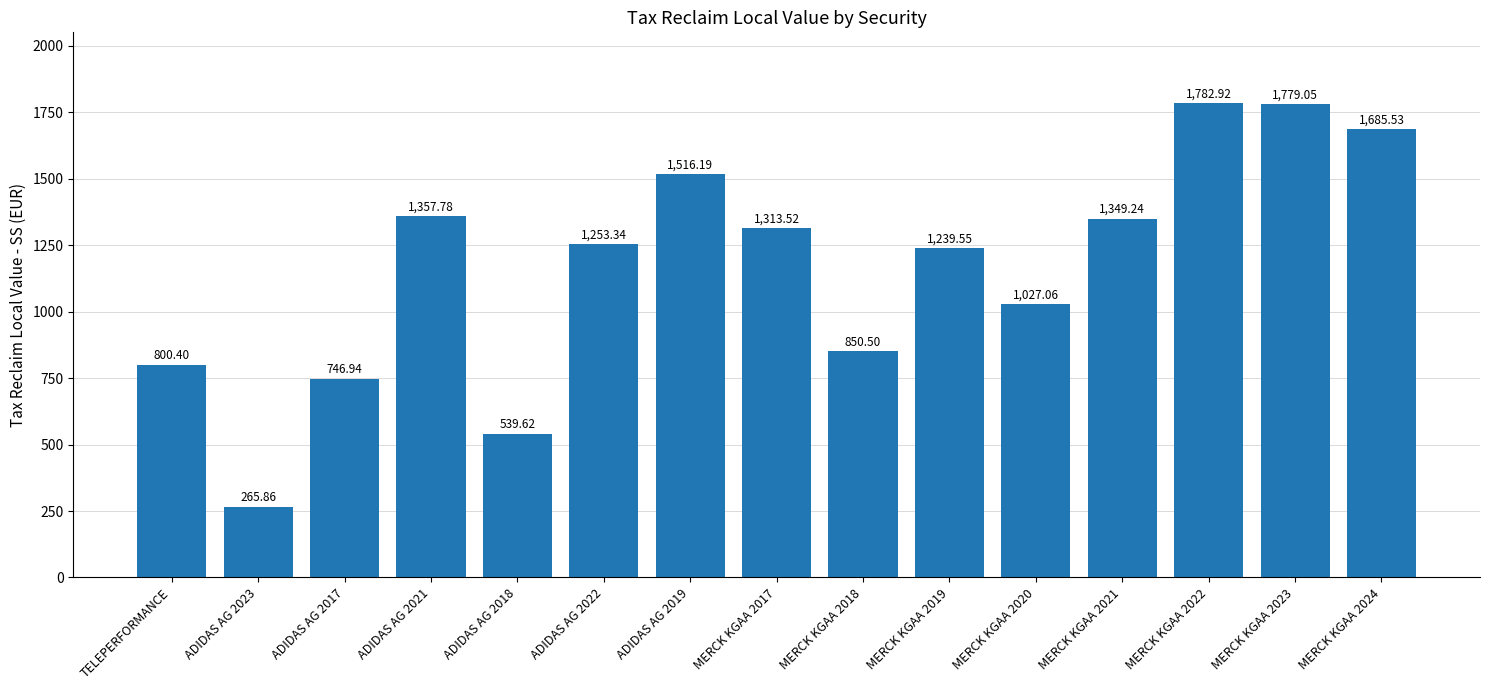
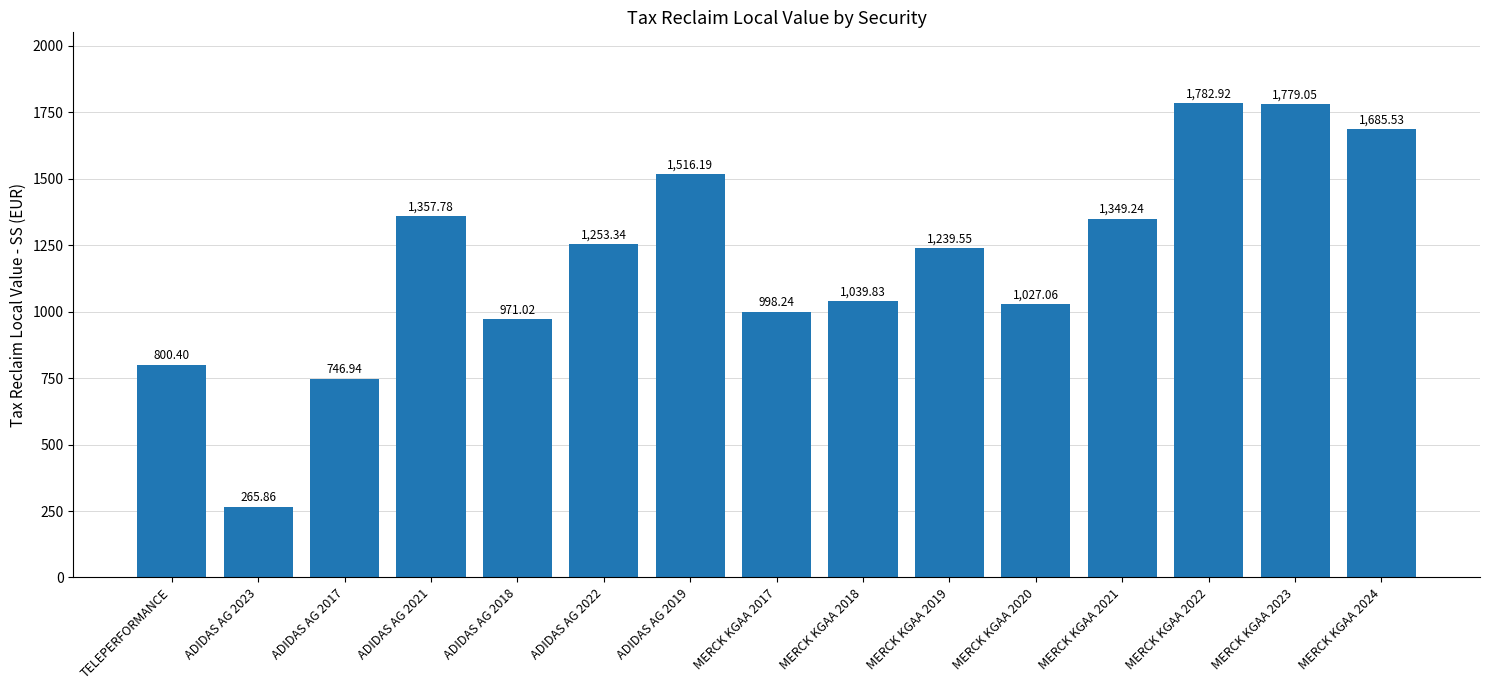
ADIDAS AG 2018: 539.62 -> 971.02
MERCK KGAA 2017: 1,313.52 -> 998.24
MERCK KGAA 2018: 850.50 -> 1,039.83
